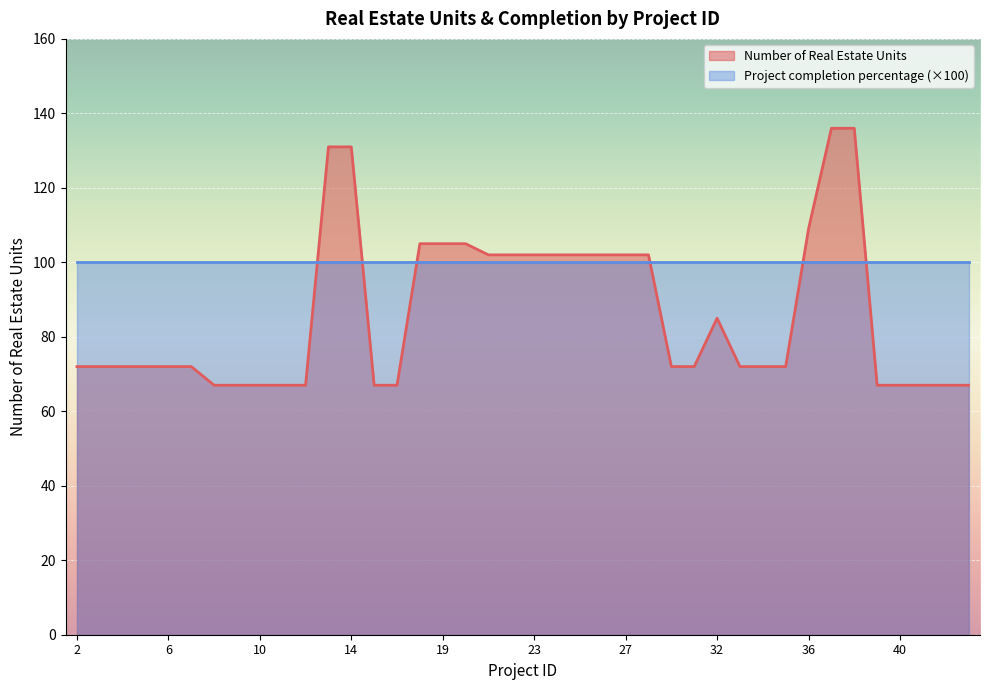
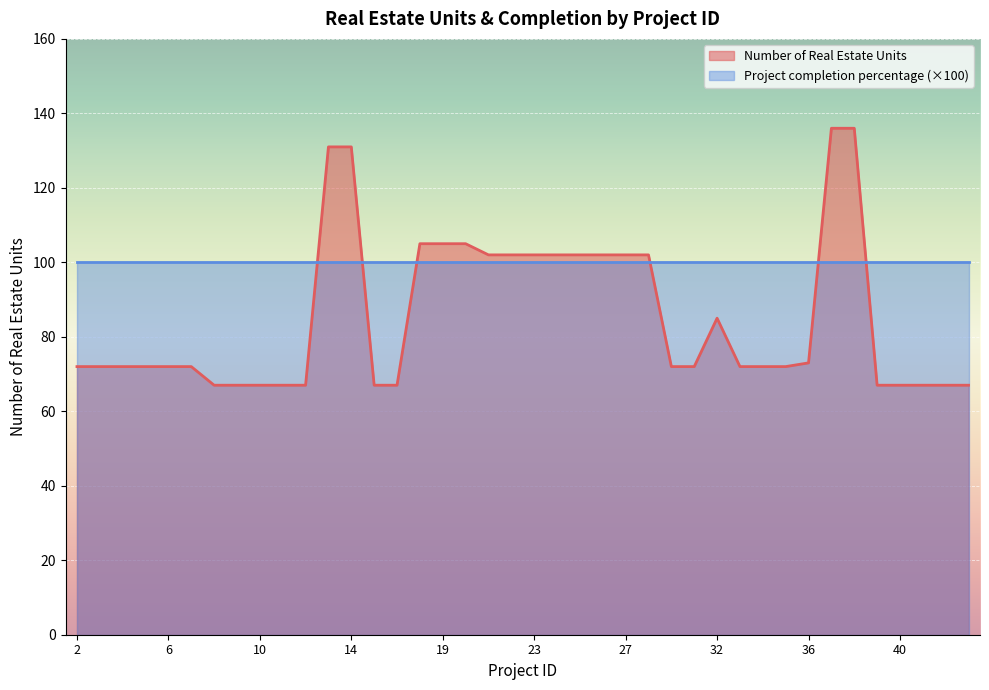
Number of Real Estate Units, 36: 109 -> 73
